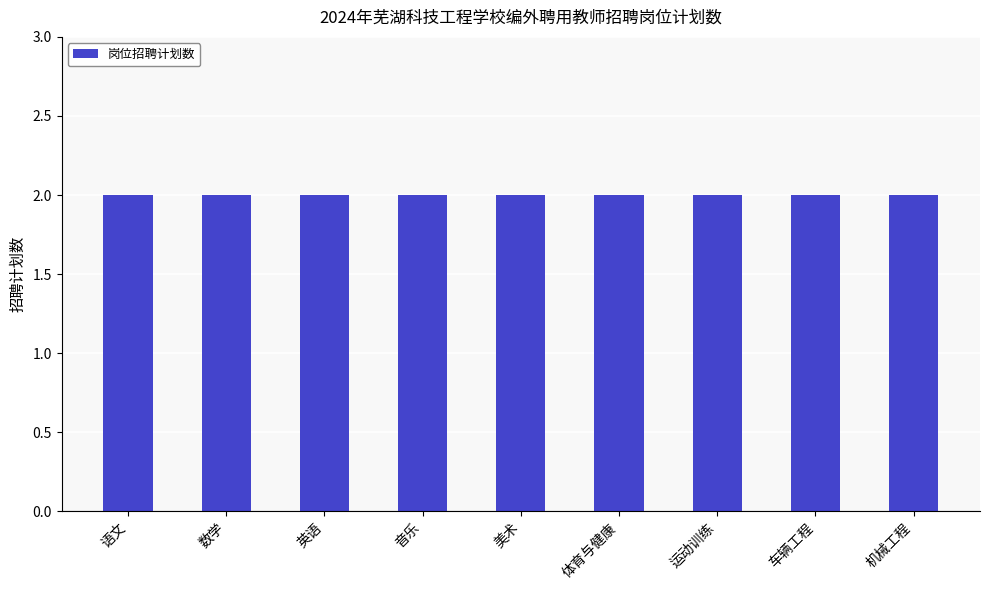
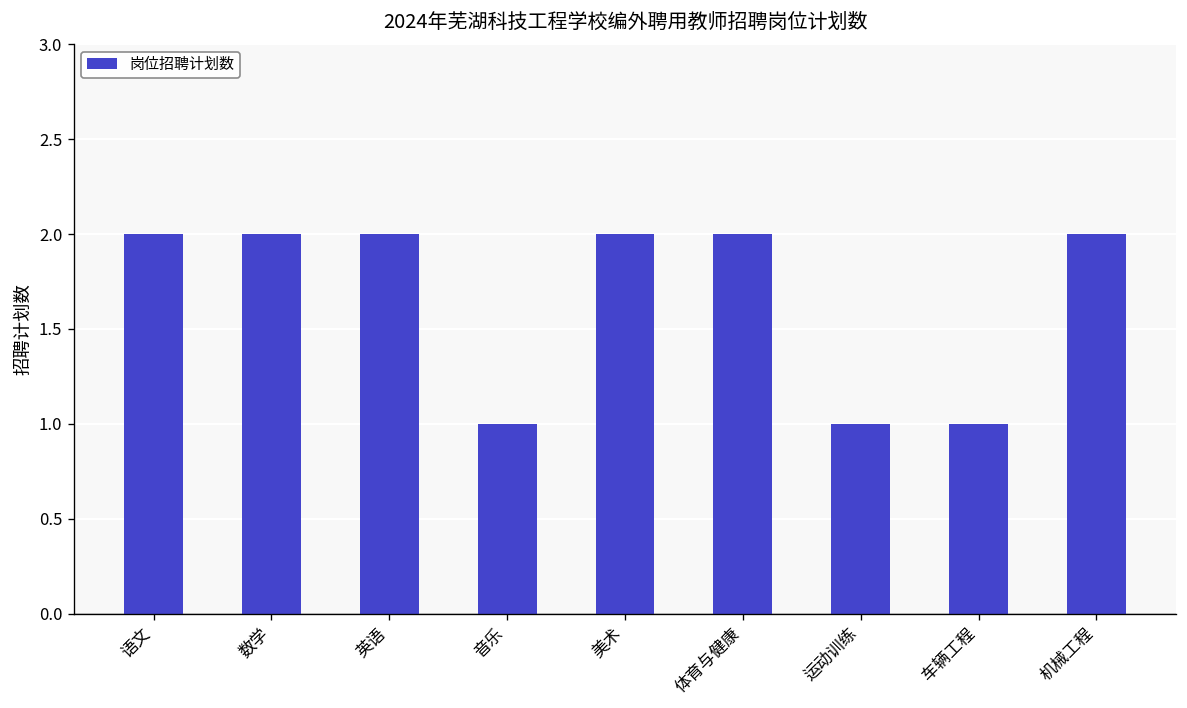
音乐: 2 -> 1
运动训练: 2 -> 1
车辆工程: 2 -> 1
